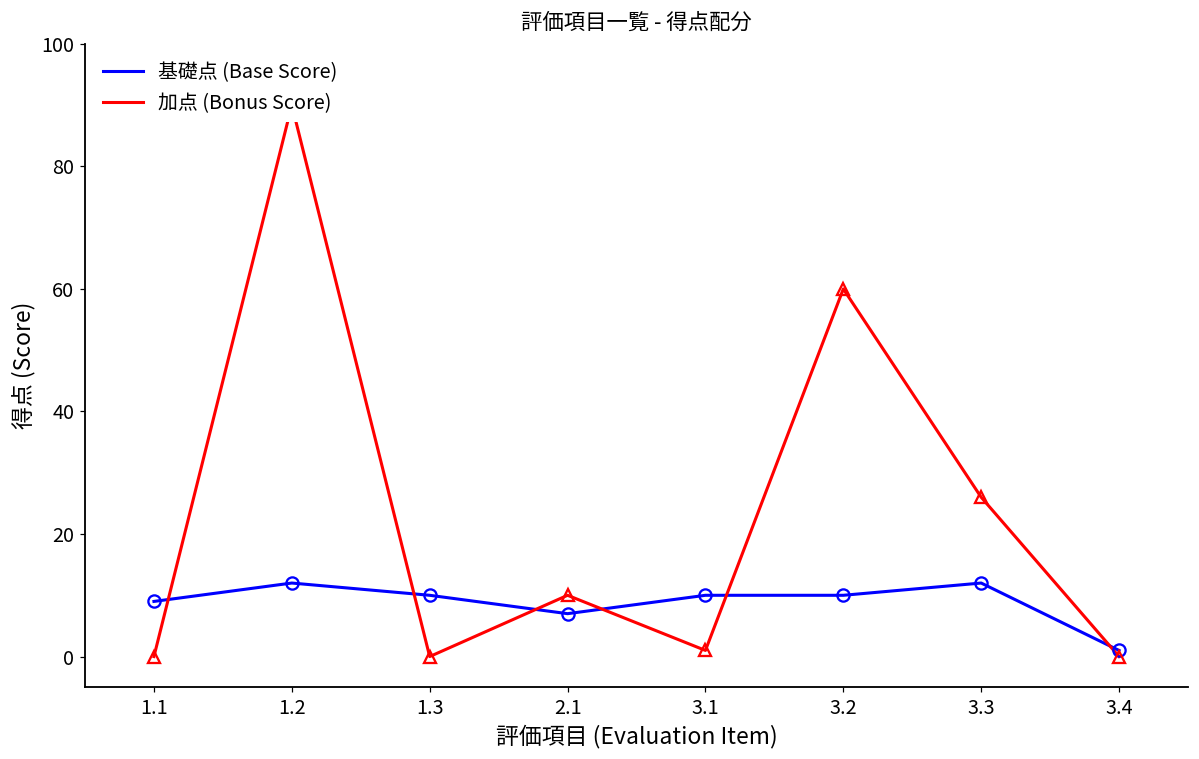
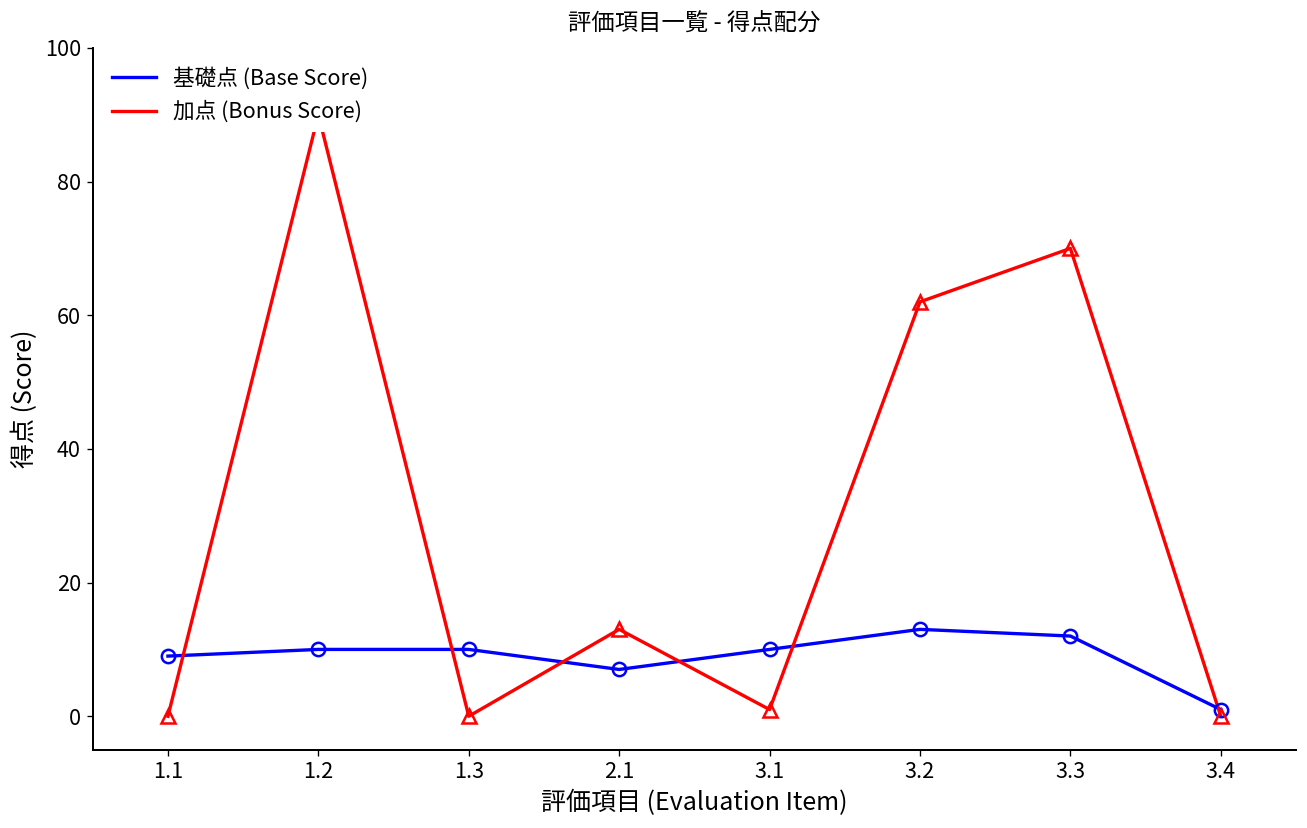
基礎点 (Base Score), 1.2: 12 -> 10
加点 (Bonus Score), 2.1: 10 -> 13
基礎点 (Base Score), 3.2: 10 -> 13
加点 (Bonus Score), 3.2: 60 -> 62
加点 (Bonus Score), 3.3: 26 -> 70
